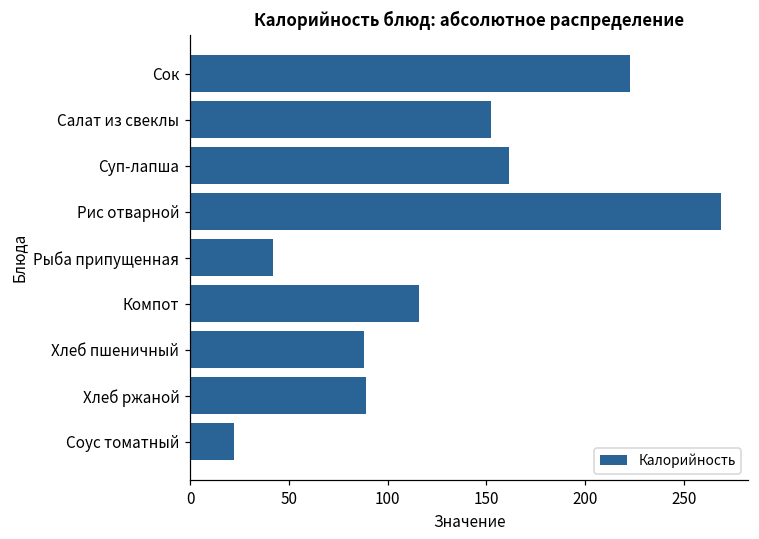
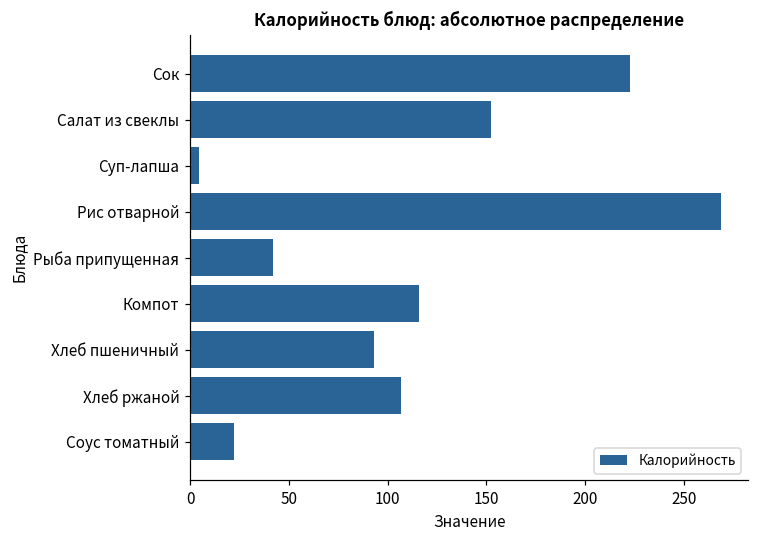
Суп-лапша: 162 -> 5
Хлеб пшеничный: 88 -> 93
Хлеб ржаной: 89 -> 107
